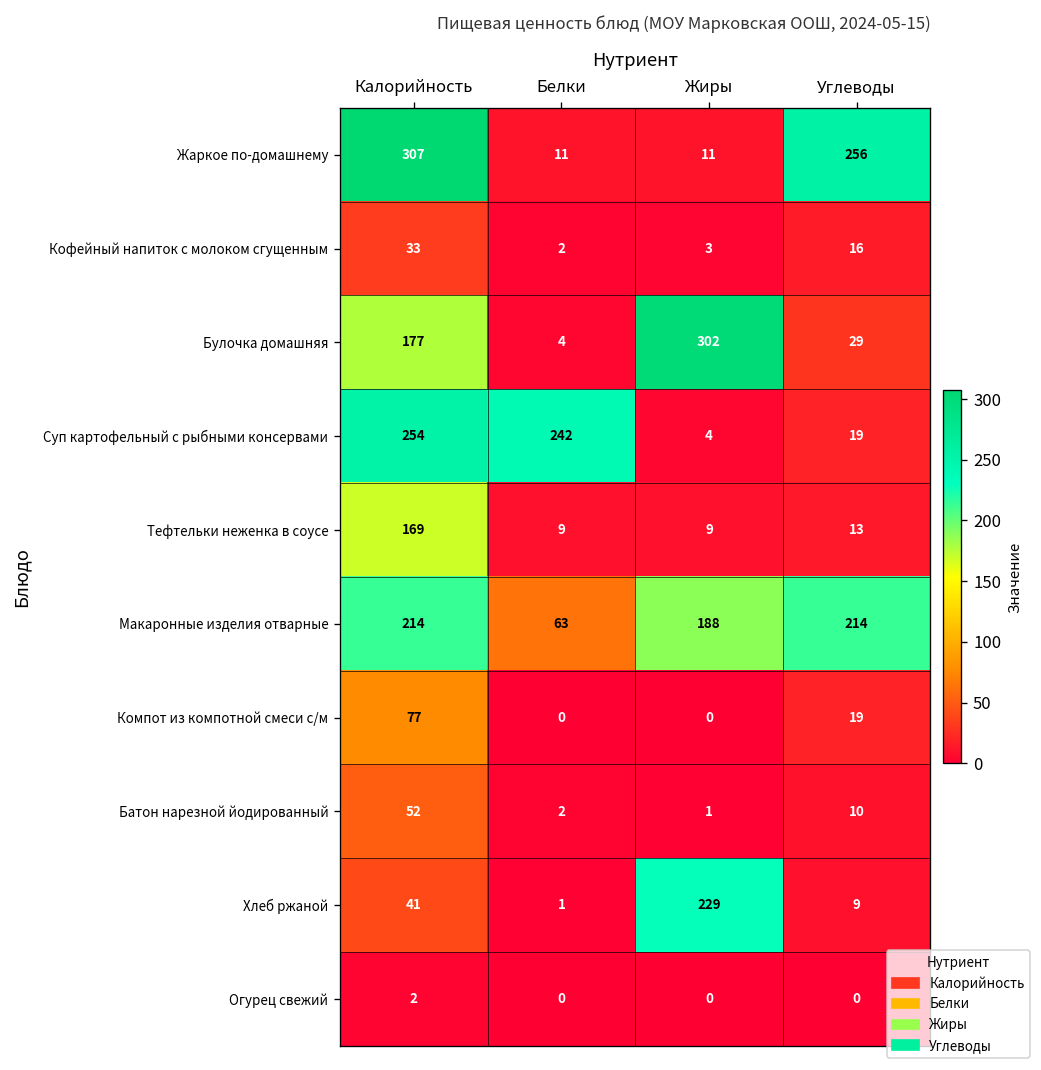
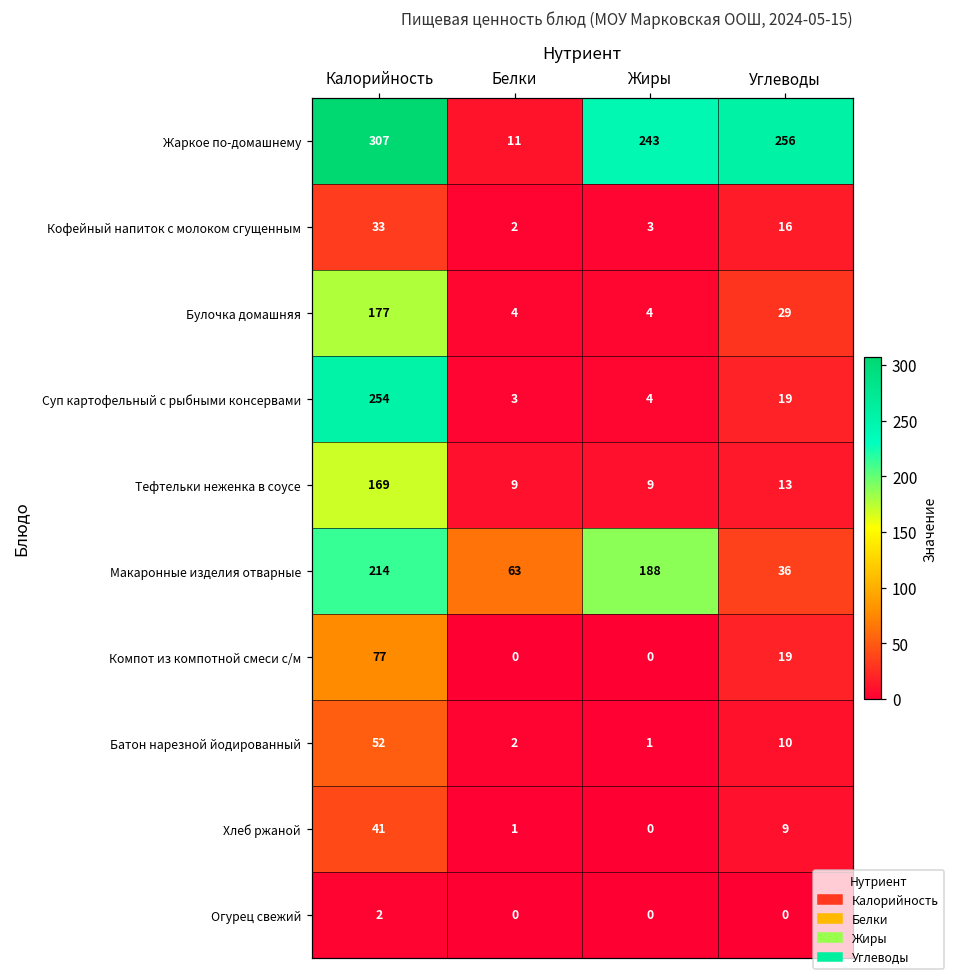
Жаркое по-домашнему, Жиры: 11 -> 243
Булочка домашняя, Жиры: 302 -> 4
Суп картофельный с рыбными консервами, Белки: 242 -> 3
Макаронные изделия отварные, Углеводы: 214 -> 36
Хлеб ржаной, Жиры: 229 -> 0
